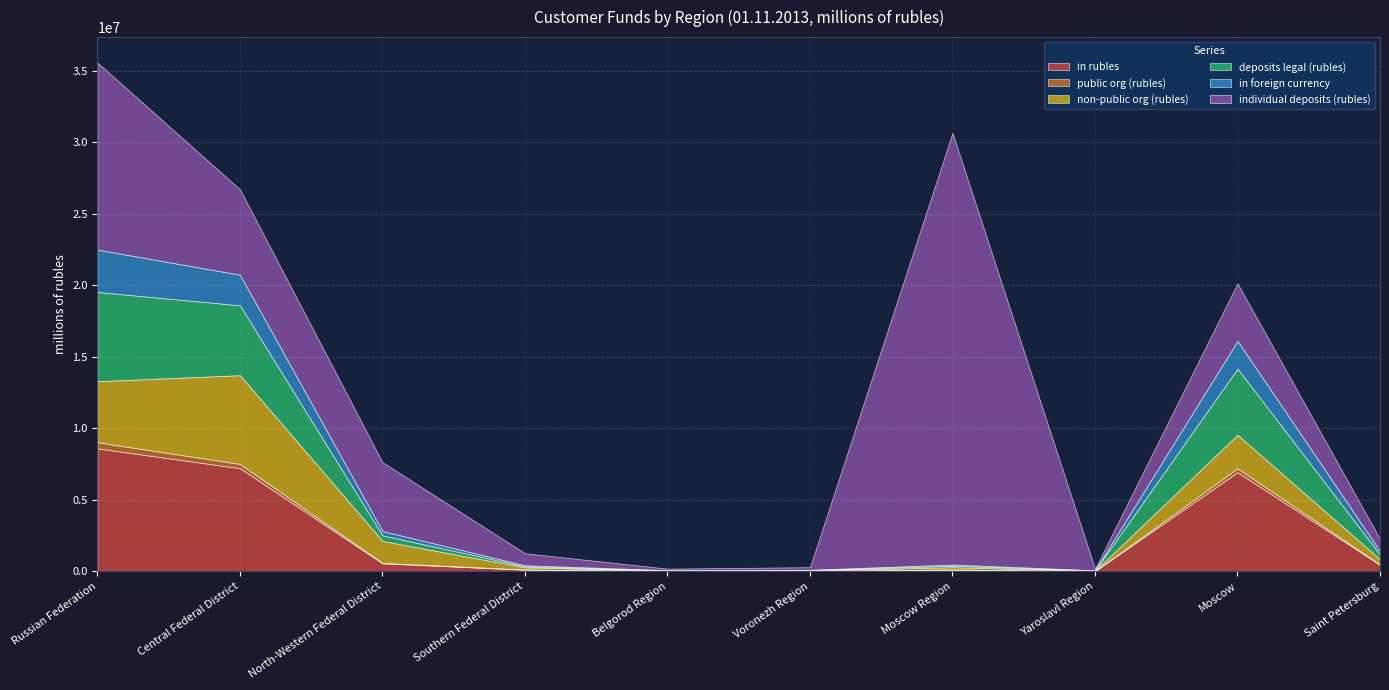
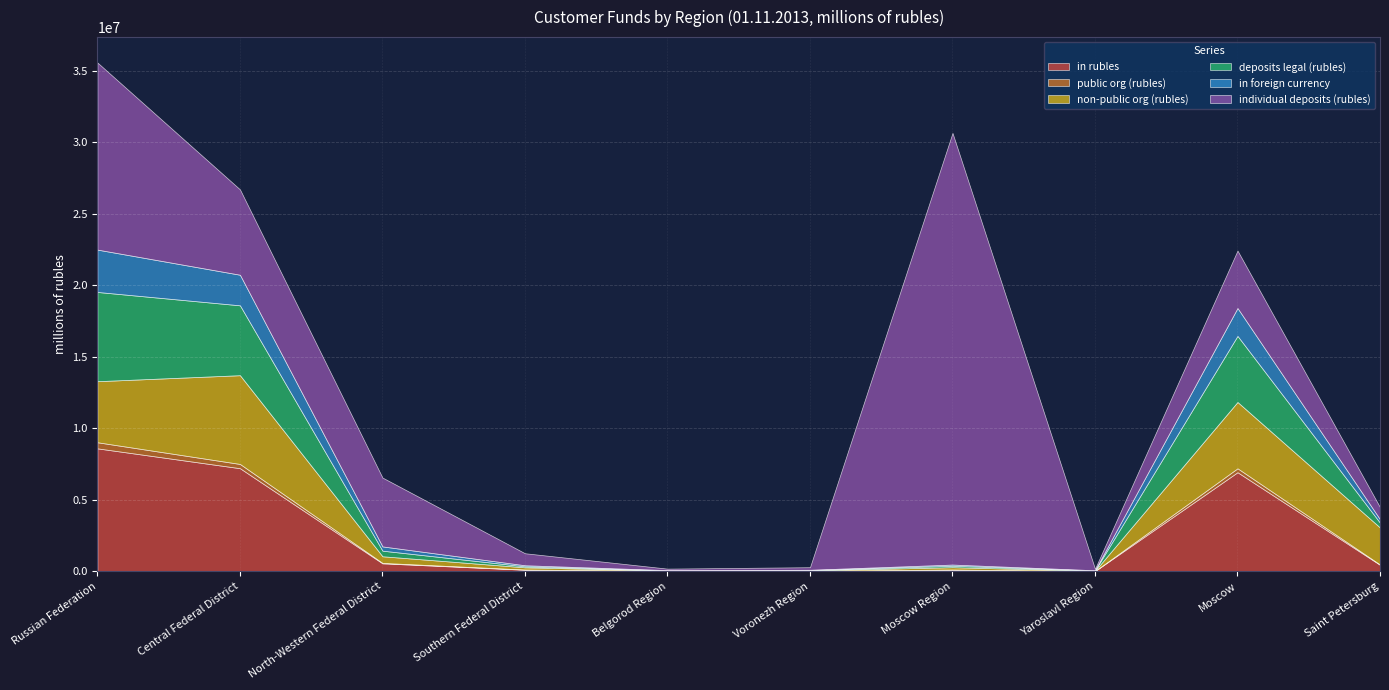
non-public org (rubles), North-Western Federal District: 1500000 -> 500000
non-public org (rubles), Moscow: 2300000 -> 4600000
non-public org (rubles), Saint Petersburg: 400000 -> 2600000
